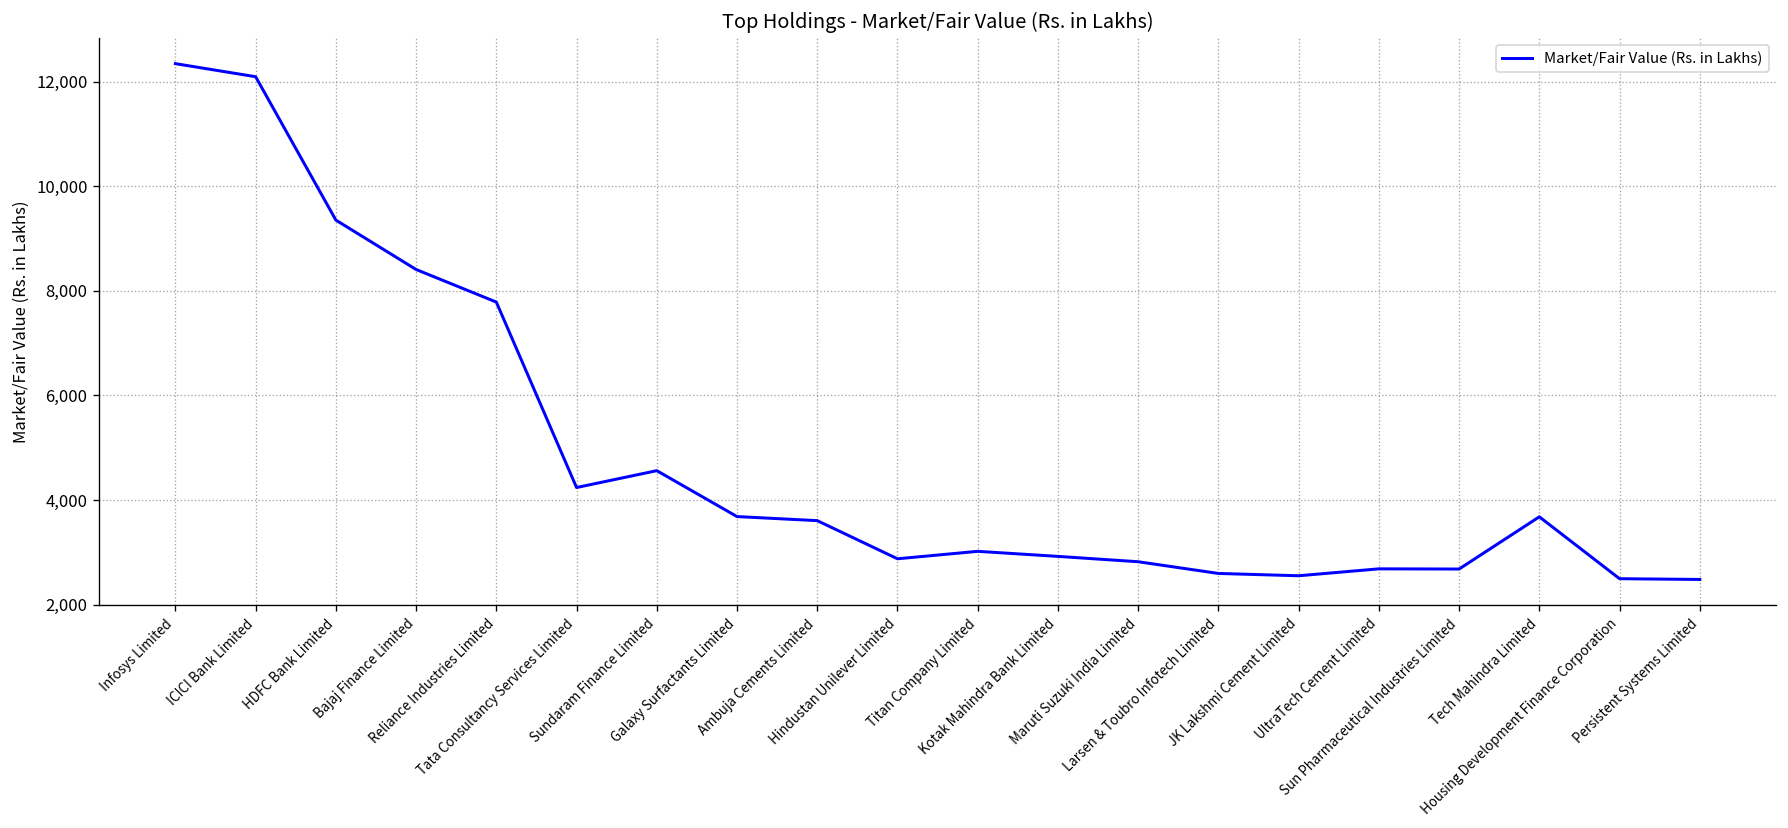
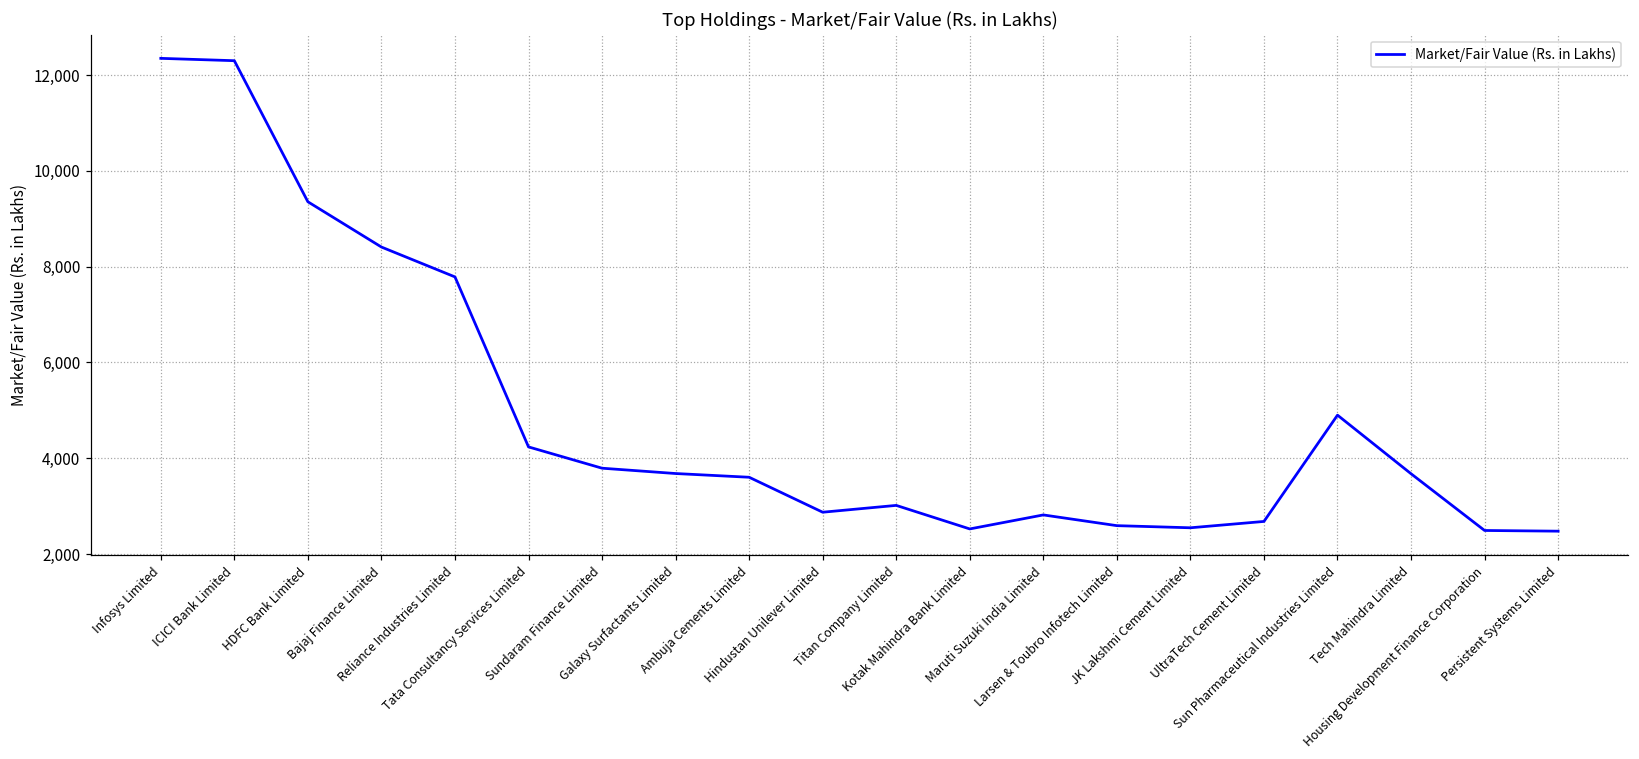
ICICI Bank Limited: 12,100 -> 12,300
Sundaram Finance Limited: 4,600 -> 3,800
Kotak Mahindra Bank Limited: 2,900 -> 2,500
Sun Pharmaceutical Industries Limited: 2,700 -> 4,900
